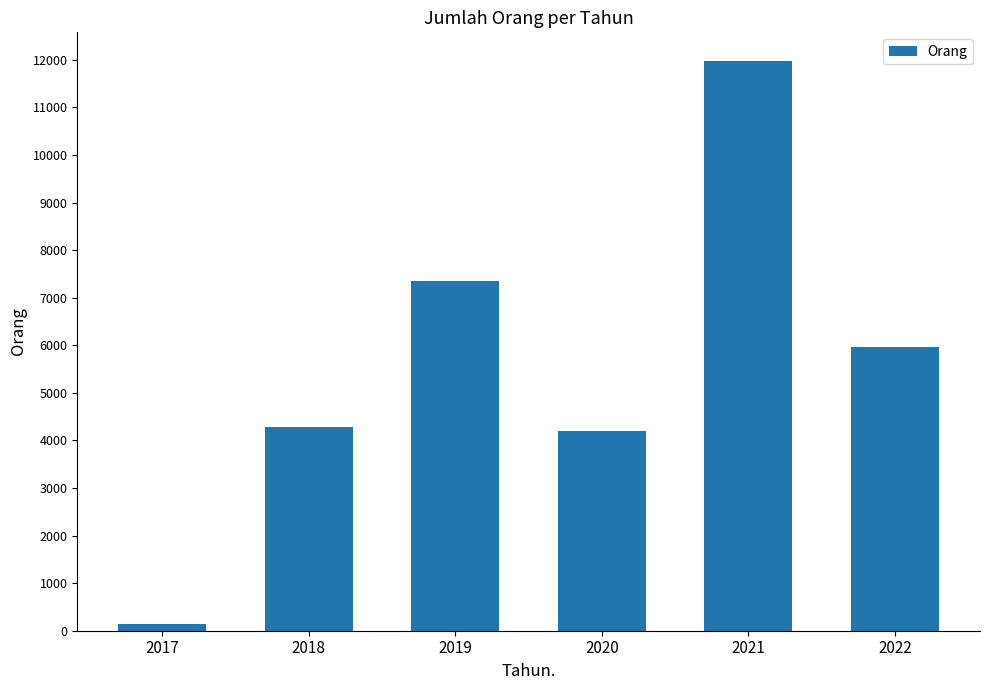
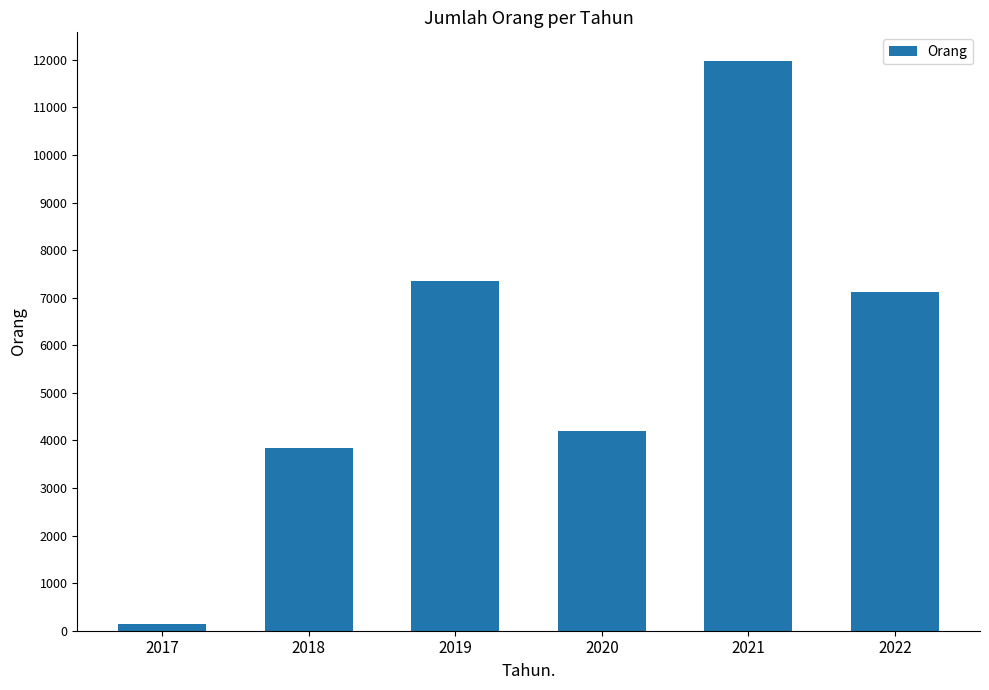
2018: 4300 -> 3800
2022: 6000 -> 7100
